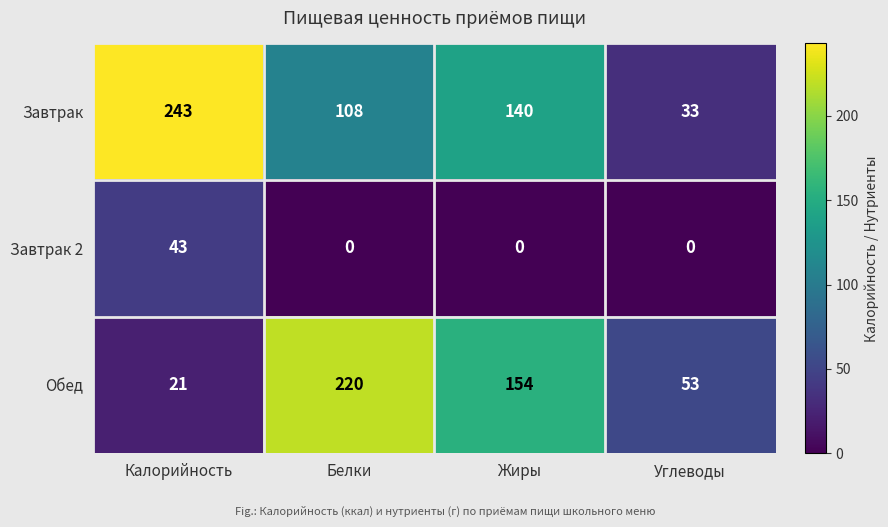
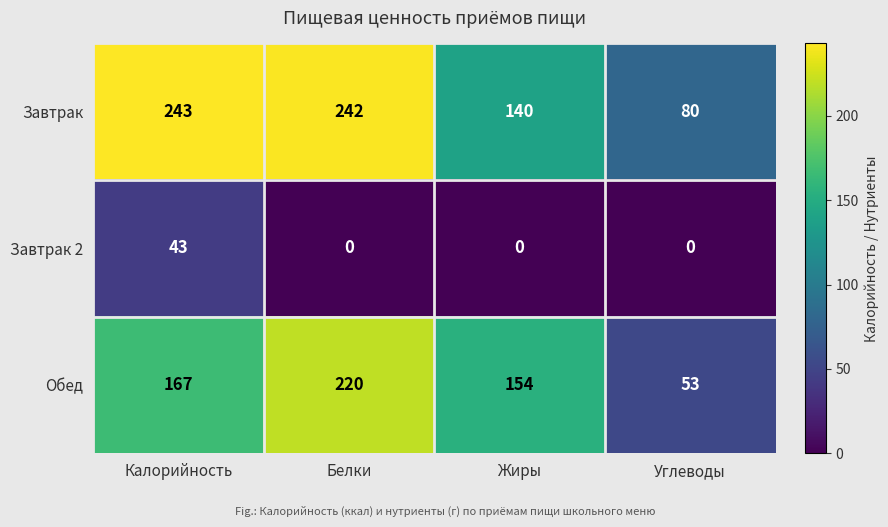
Завтрак, Белки: 108 -> 242
Завтрак, Углеводы: 33 -> 80
Обед, Калорийность: 21 -> 167
